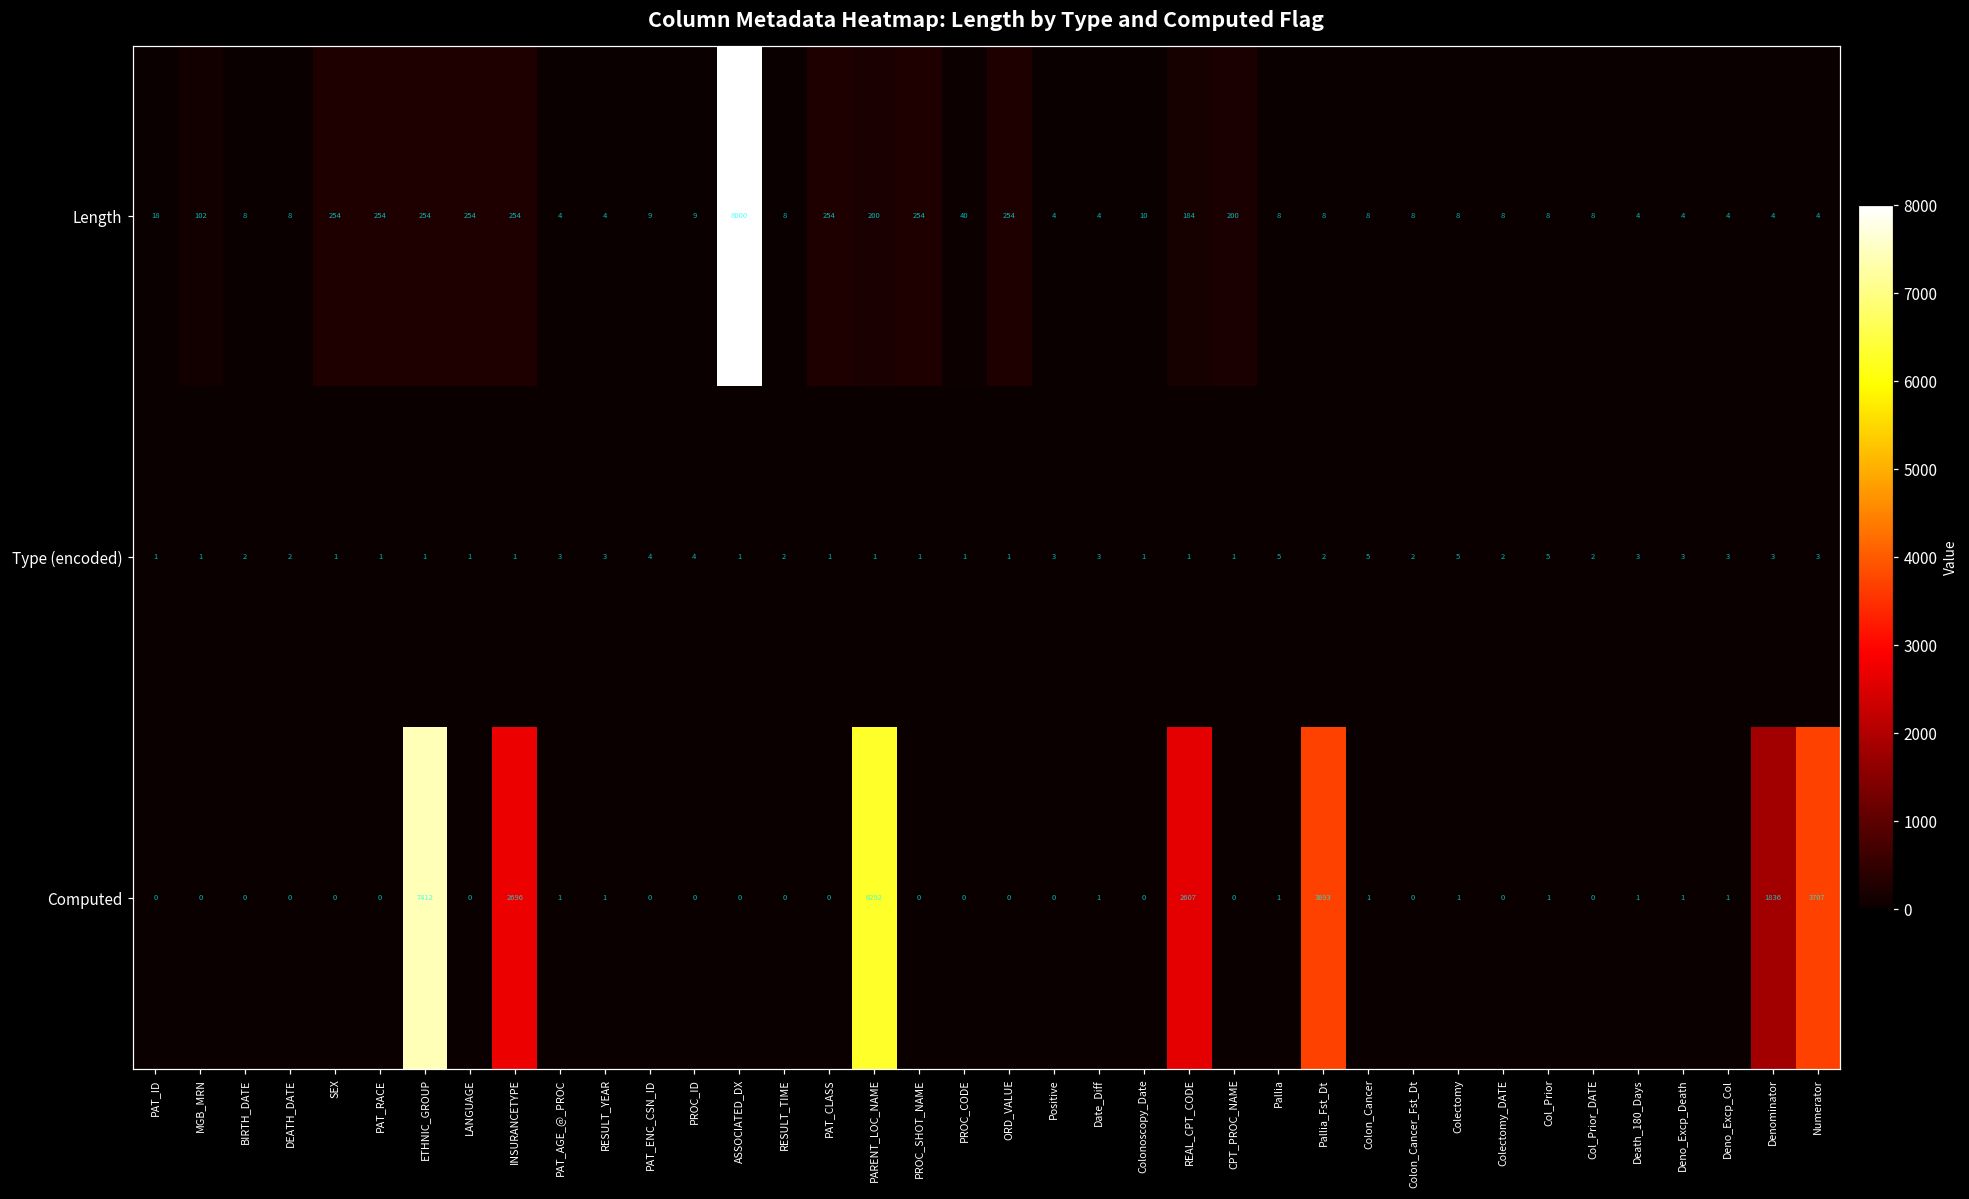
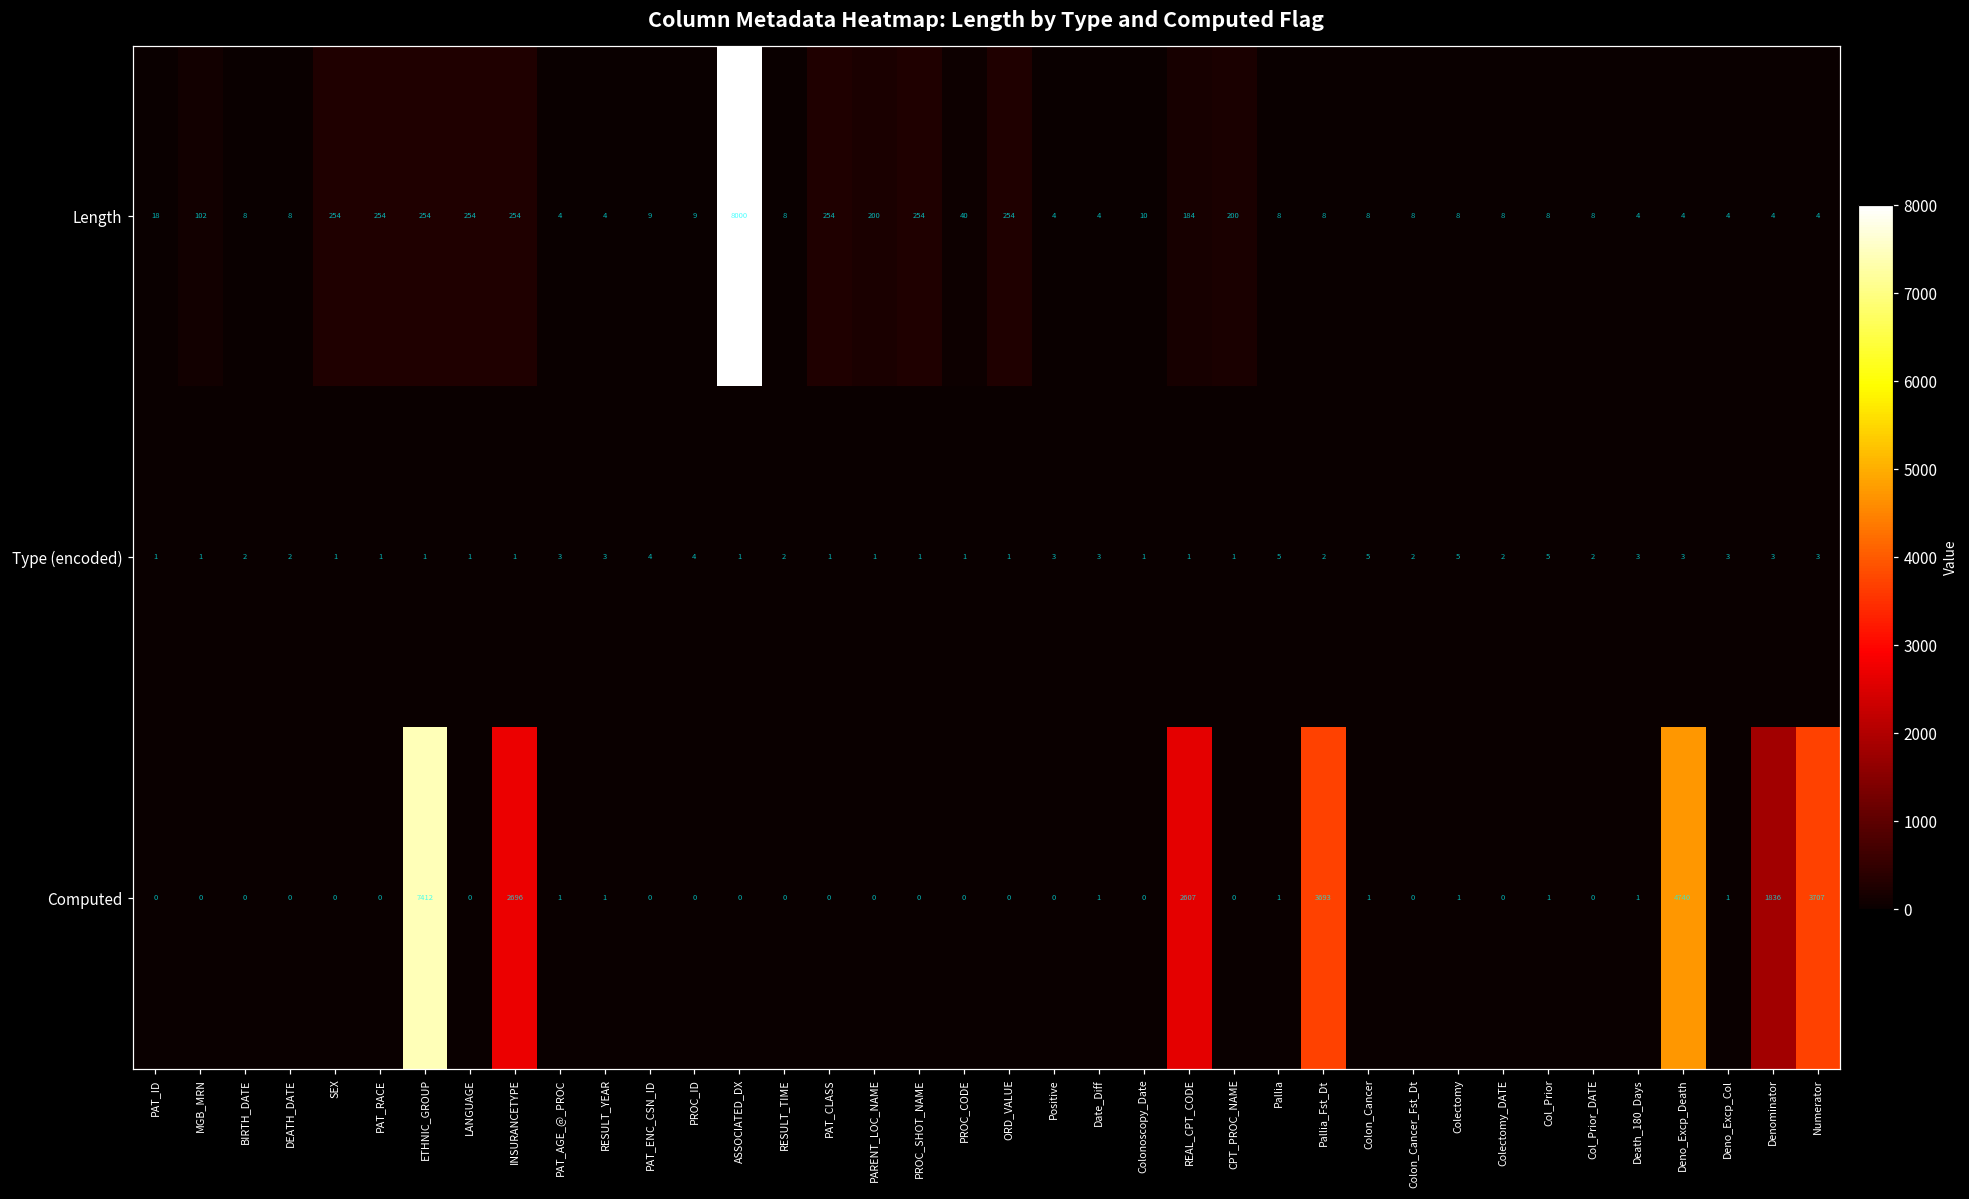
Computed, PARENT_LOC_NAME: 6292 -> 0
Computed, Deno_Excp_Death: 1 -> 4740
